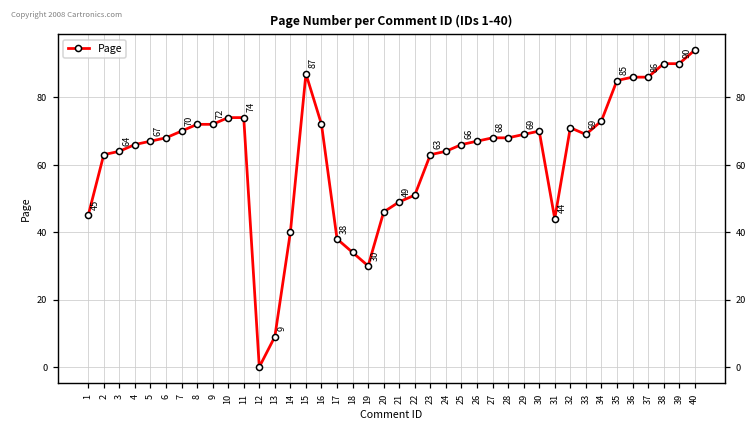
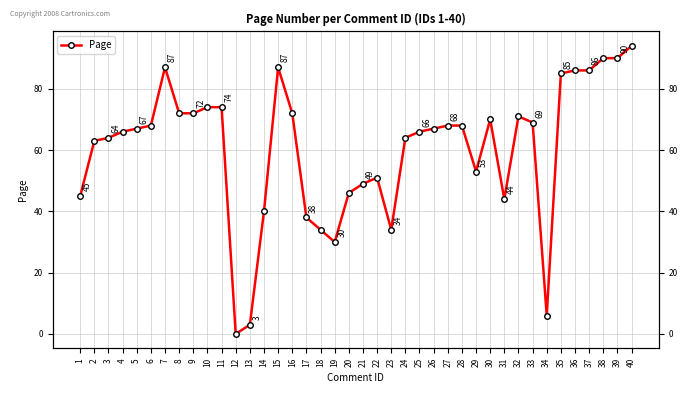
7: 70 -> 87
13: 9 -> 3
23: 63 -> 34
29: 69 -> 53
34: 73 -> 6
